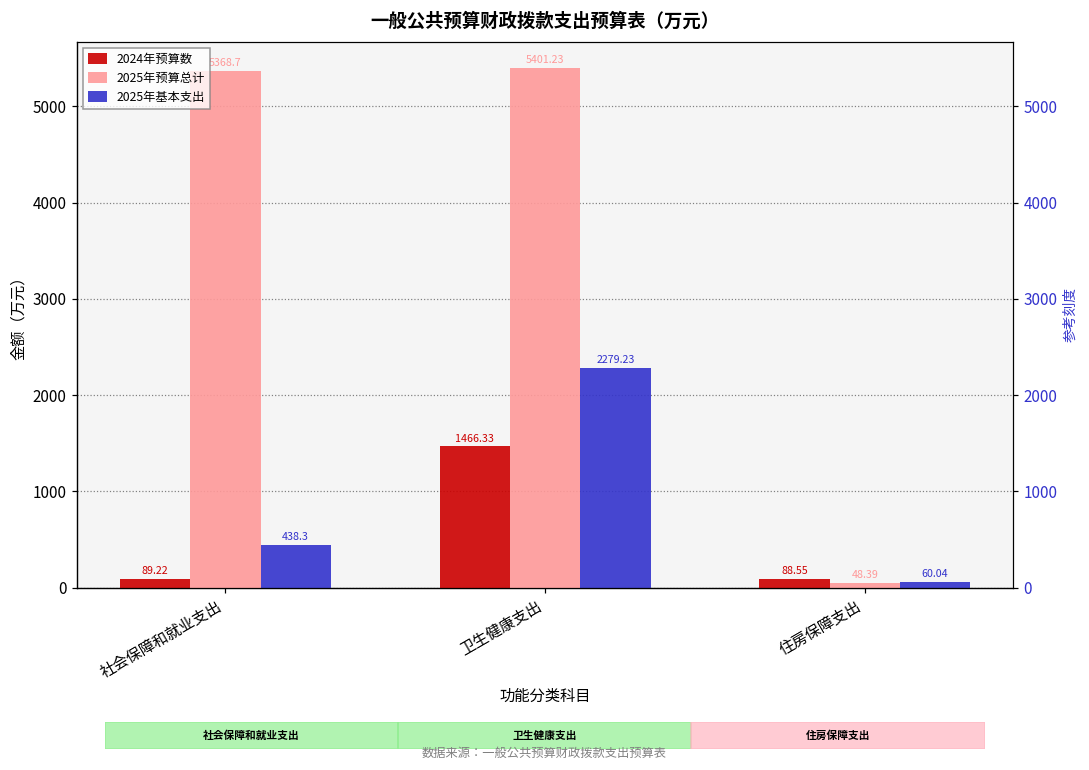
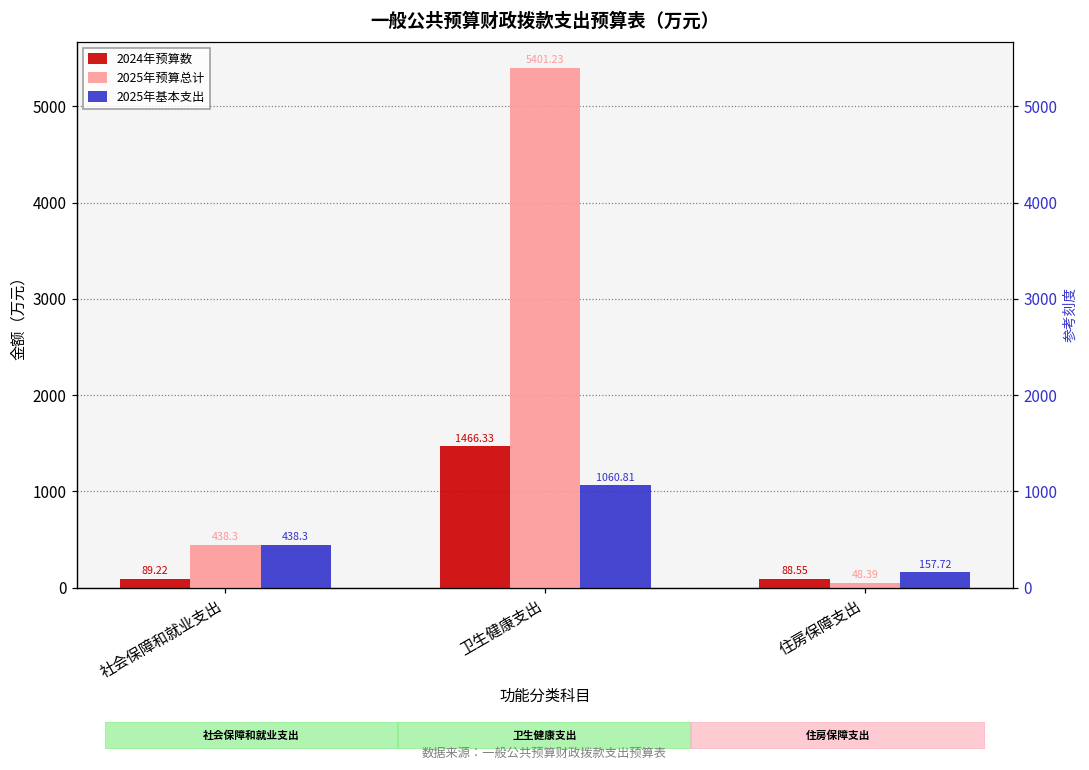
2025年预算总计, 社会保障和就业支出: 5368.7 -> 438.3
2025年基本支出, 卫生健康支出: 2279.23 -> 1060.81
2025年基本支出, 住房保障支出: 60.04 -> 157.72
